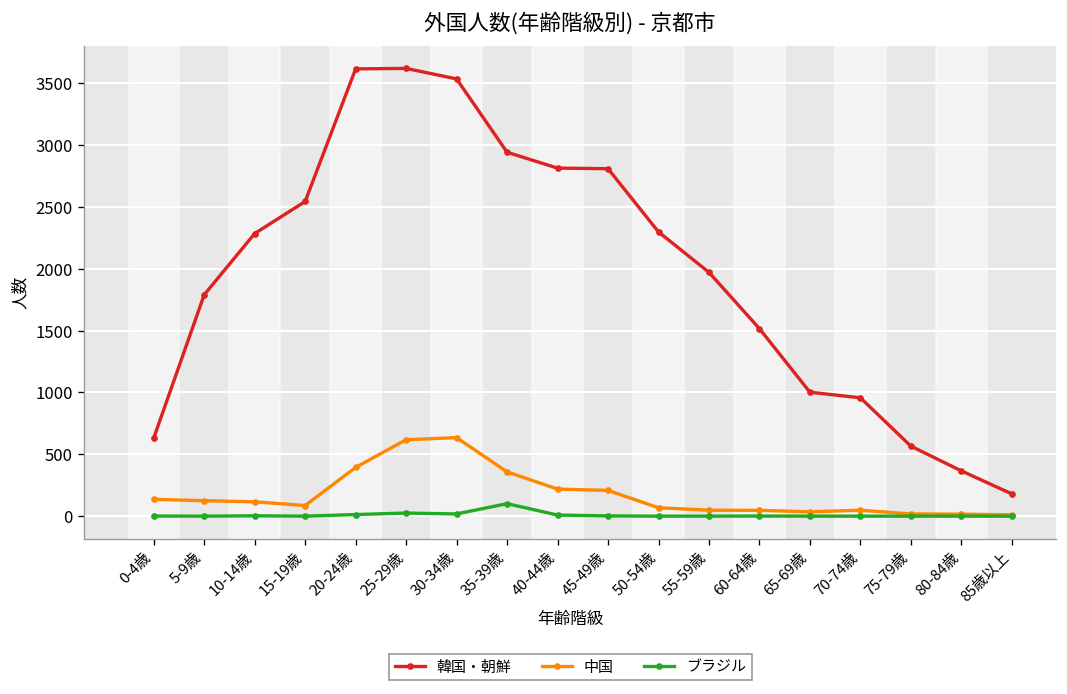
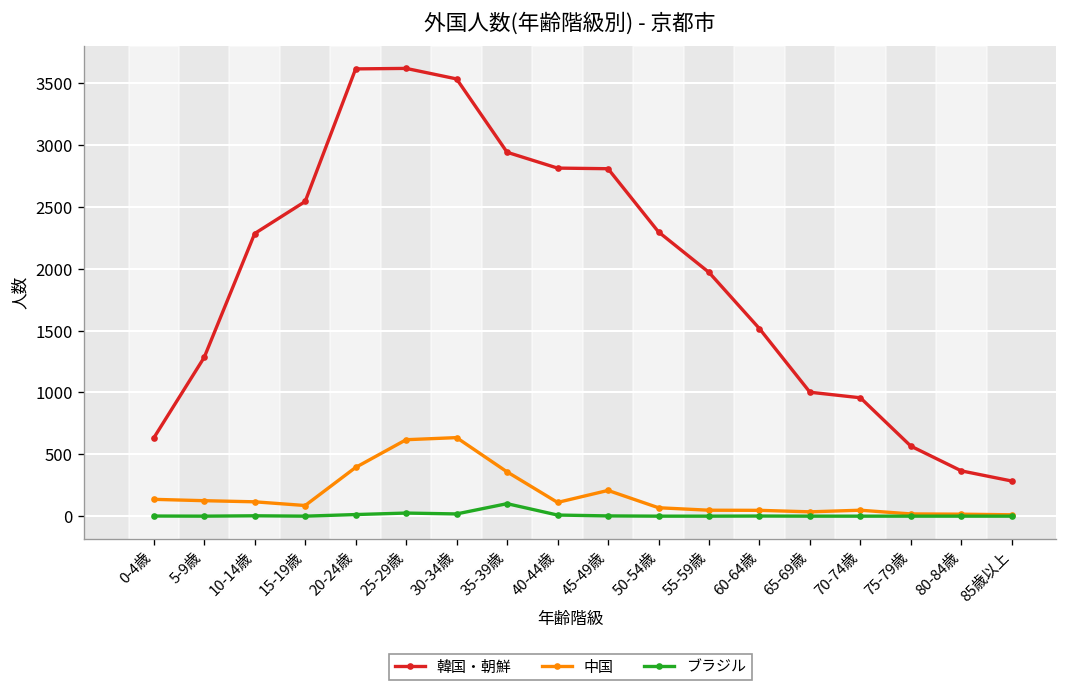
韓国・朝鮮, 5-9歳: 1790 -> 1280
中国, 40-44歳: 220 -> 110
韓国・朝鮮, 85歳以上: 180 -> 280
